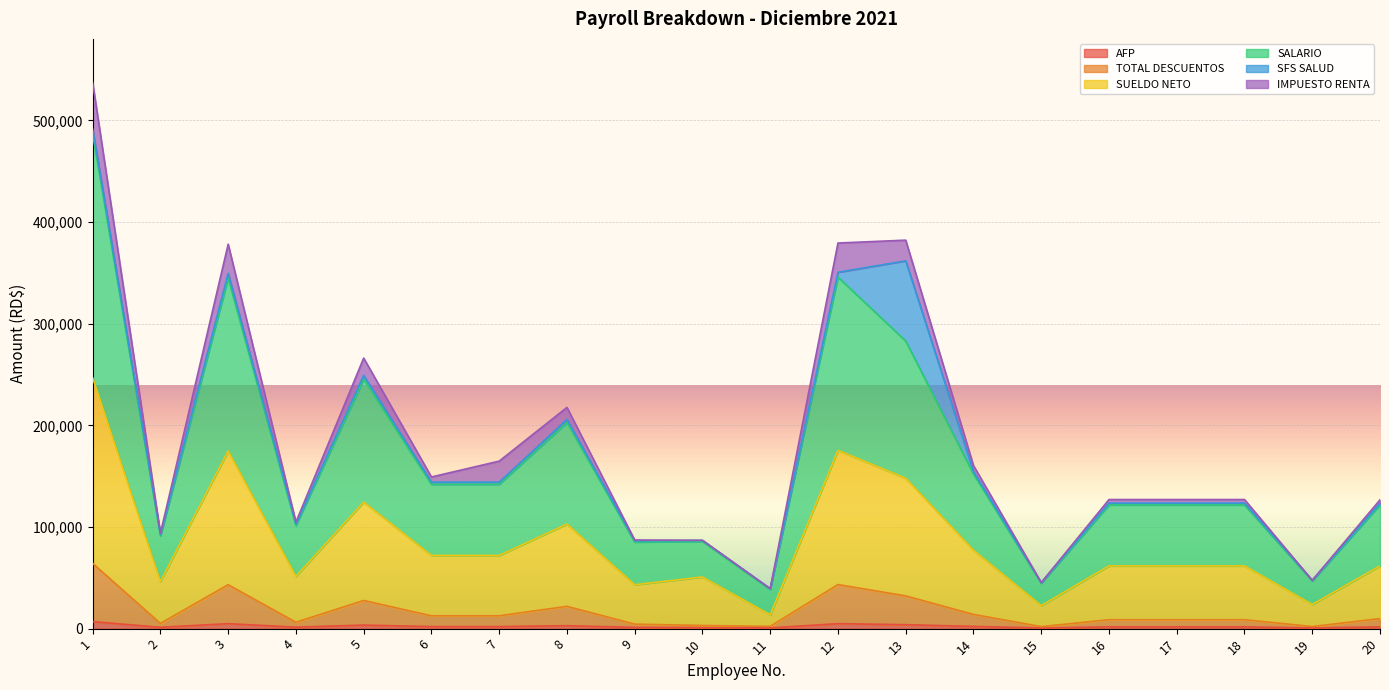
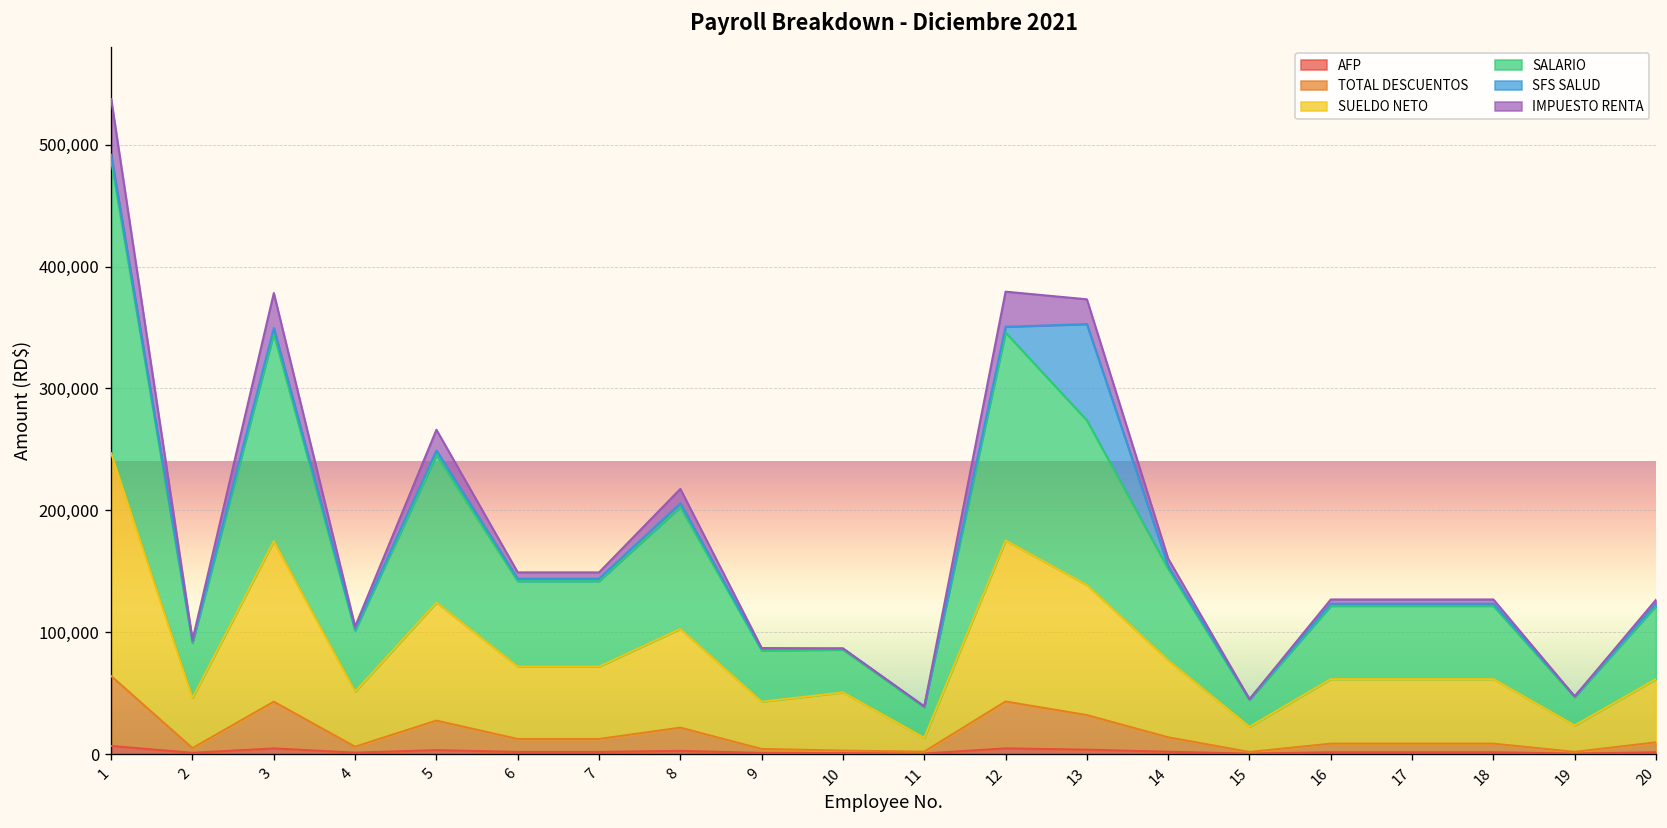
IMPUESTO RENTA, 7: 21,000 -> 5,000
SUELDO NETO, 13: 116,000 -> 107,000
